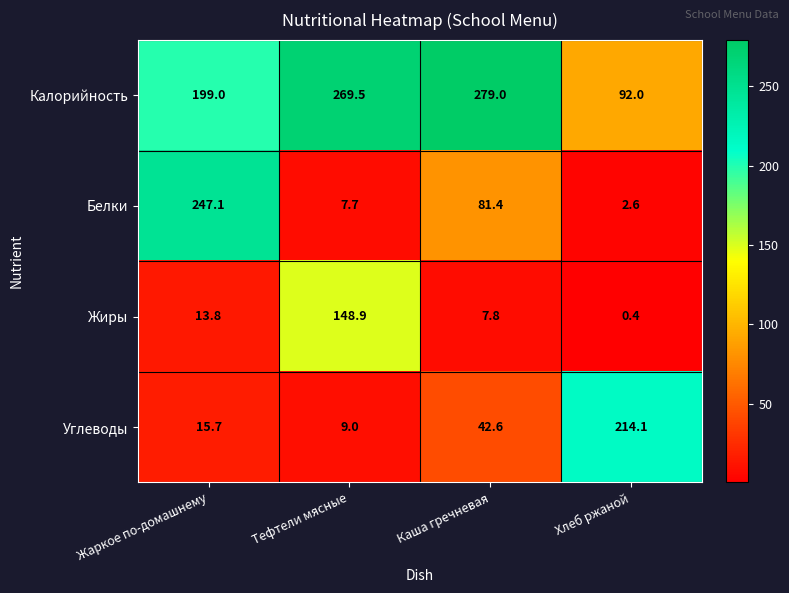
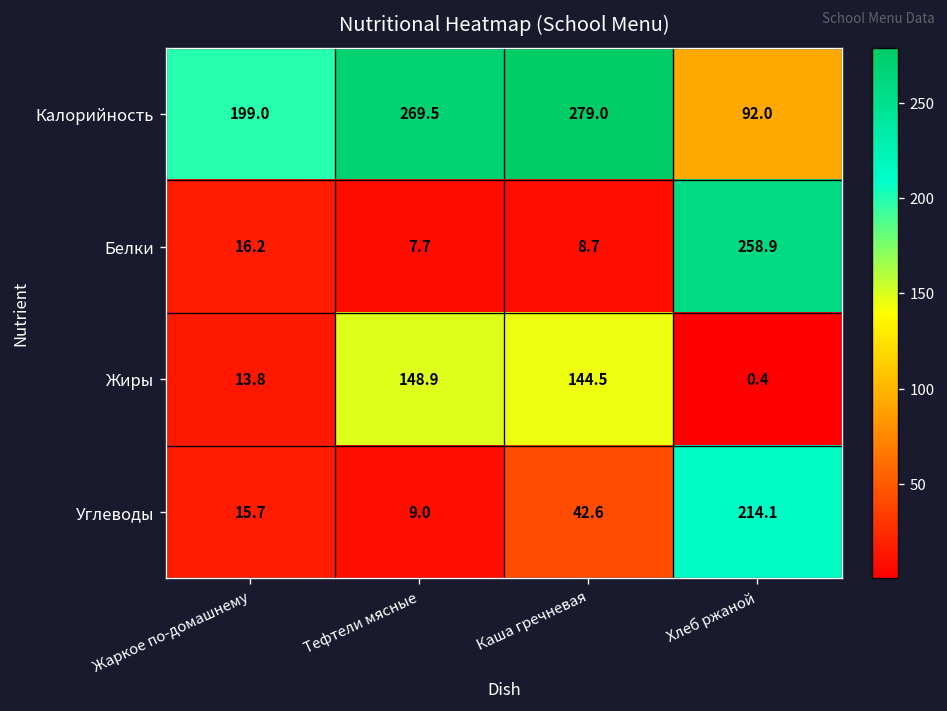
Белки, Жаркое по-домашнему: 247.1 -> 16.2
Белки, Каша гречневая: 81.4 -> 8.7
Белки, Хлеб ржаной: 2.6 -> 258.9
Жиры, Каша гречневая: 7.8 -> 144.5
